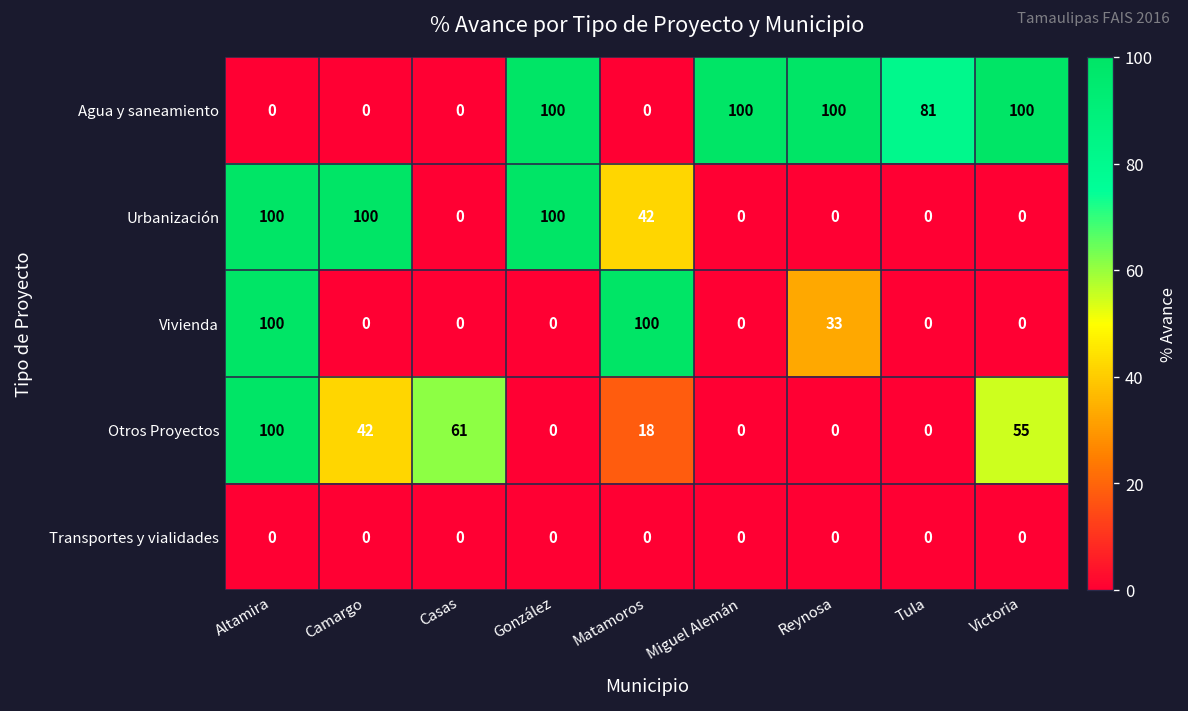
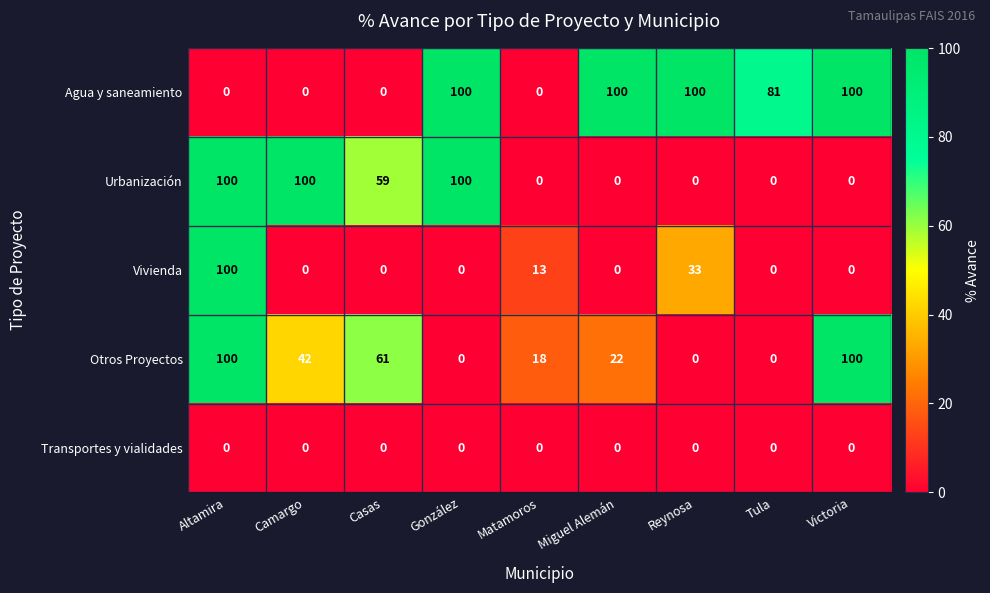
Urbanización, Casas: 0 -> 59
Urbanización, Matamoros: 42 -> 0
Vivienda, Matamoros: 100 -> 13
Otros Proyectos, Miguel Alemán: 0 -> 22
Otros Proyectos, Victoria: 55 -> 100
